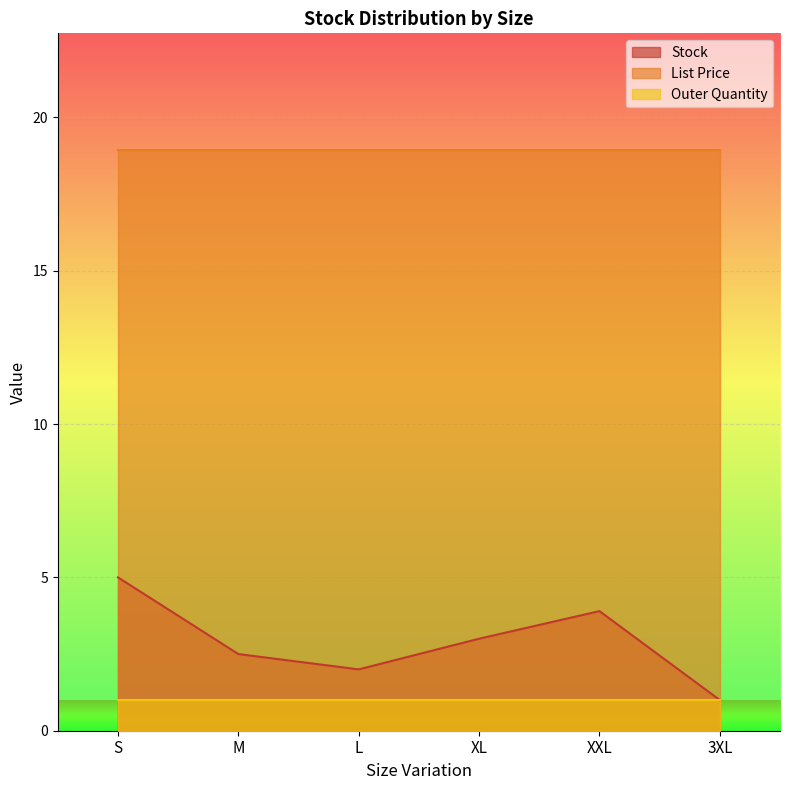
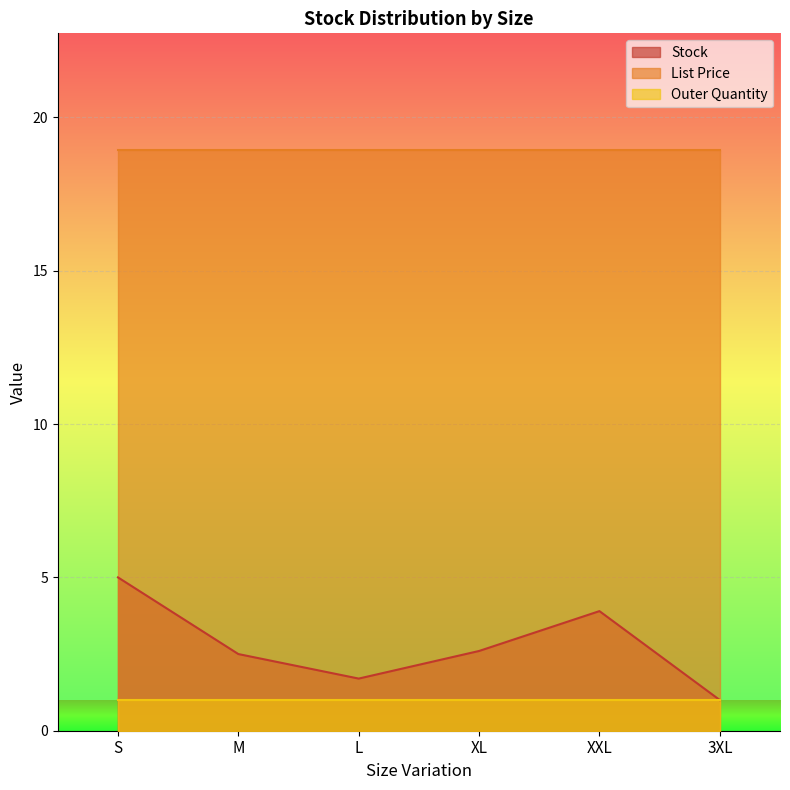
Stock, L: 2.0 -> 1.7
Stock, XL: 3.0 -> 2.6
